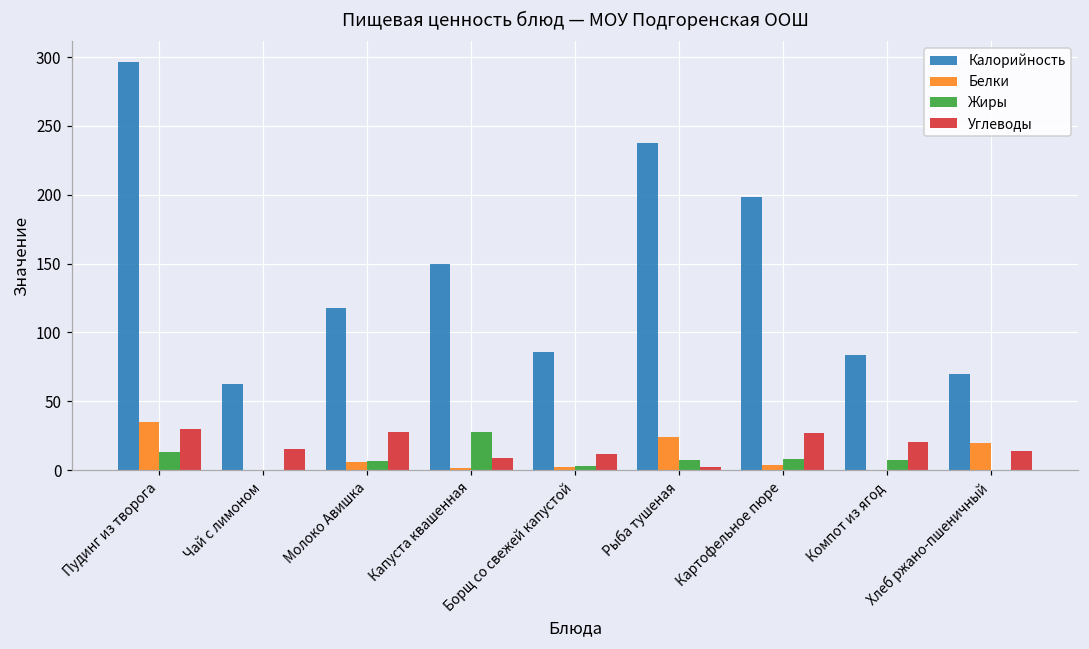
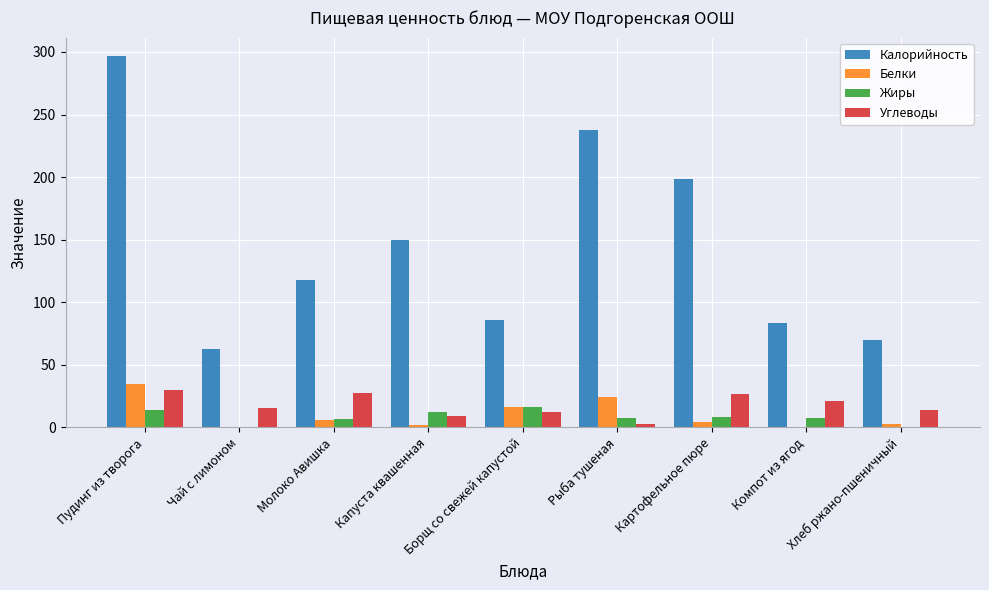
Жиры, Капуста квашенная: 28 -> 12
Белки, Борщ со свежей капустой: 2 -> 16
Жиры, Борщ со свежей капустой: 3 -> 17
Белки, Хлеб ржано-пшеничный: 20 -> 3
